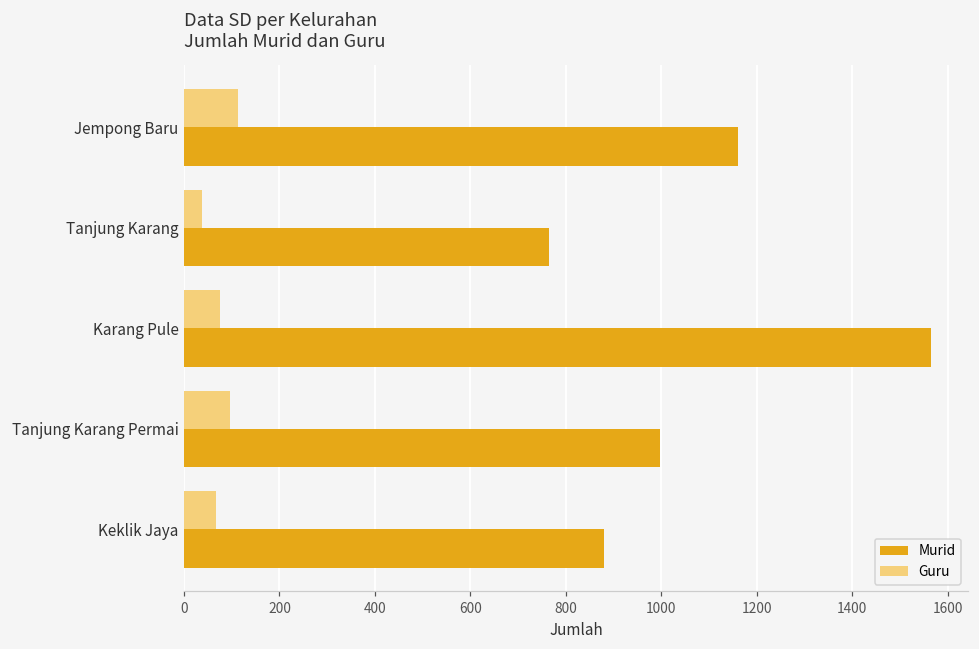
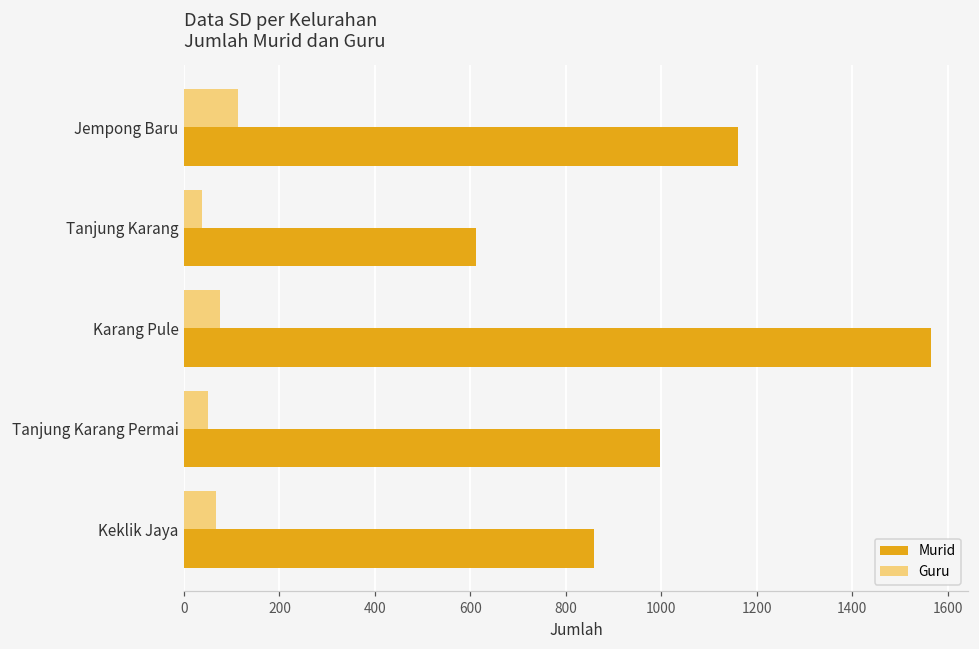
Murid, Tanjung Karang: 770 -> 610
Guru, Tanjung Karang Permai: 100 -> 50
Murid, Keklik Jaya: 880 -> 860
